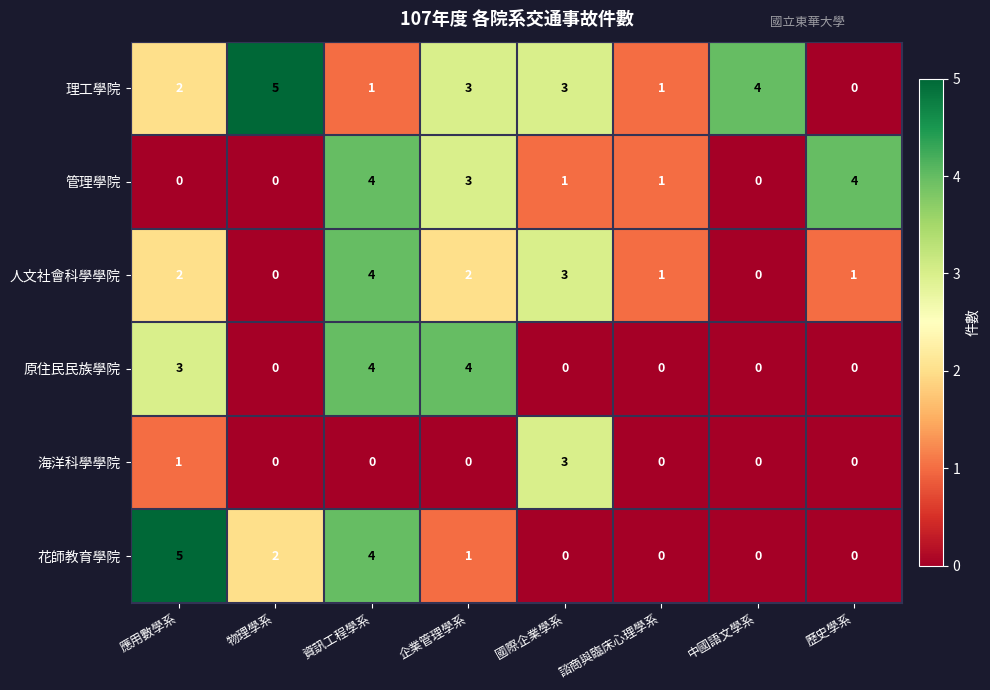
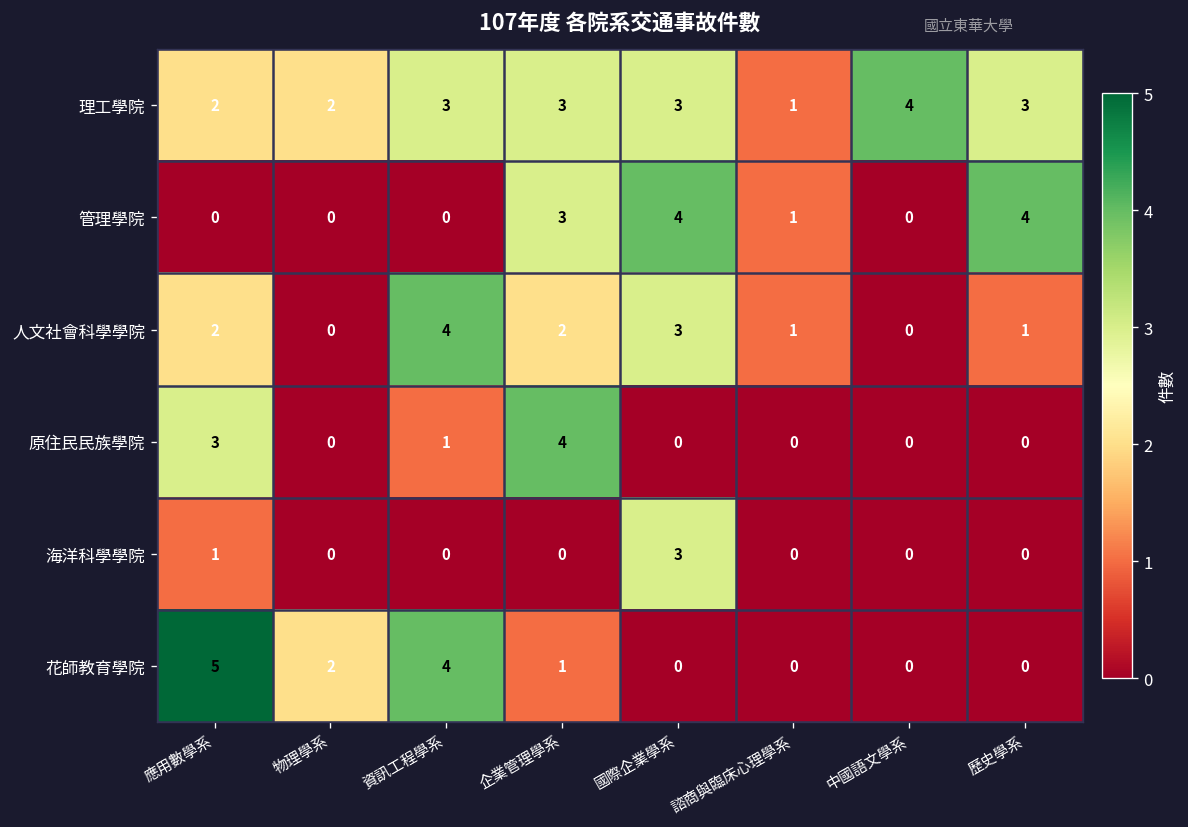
理工學院, 物理學系: 5 -> 2
理工學院, 資訊工程學系: 1 -> 3
理工學院, 歷史學系: 0 -> 3
管理學院, 資訊工程學系: 4 -> 0
管理學院, 國際企業學系: 1 -> 4
原住民民族學院, 資訊工程學系: 4 -> 1
